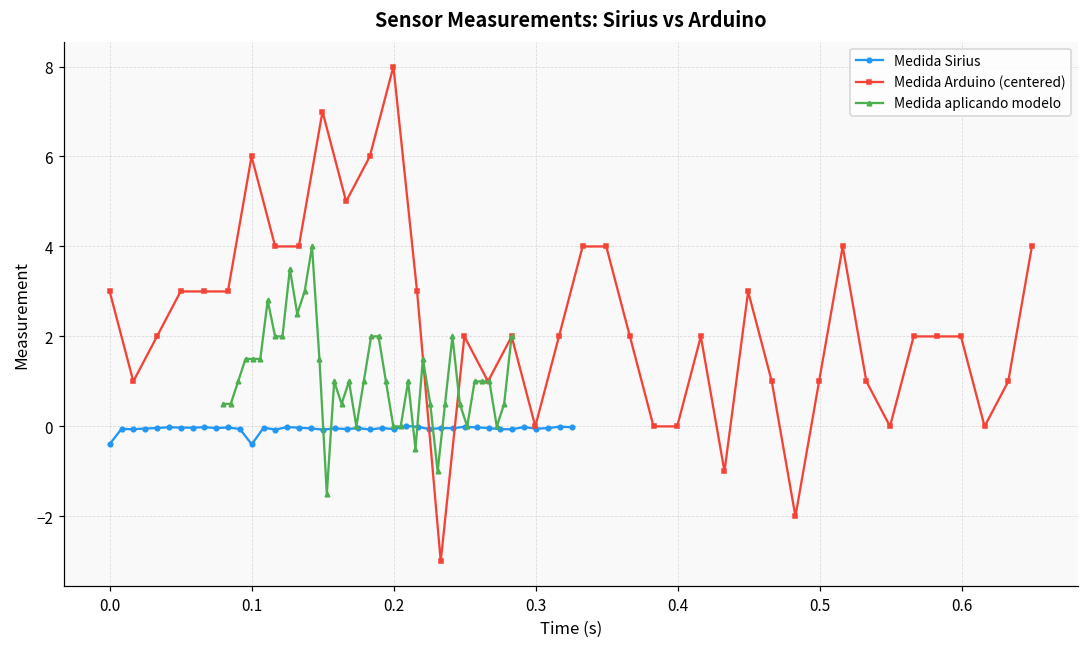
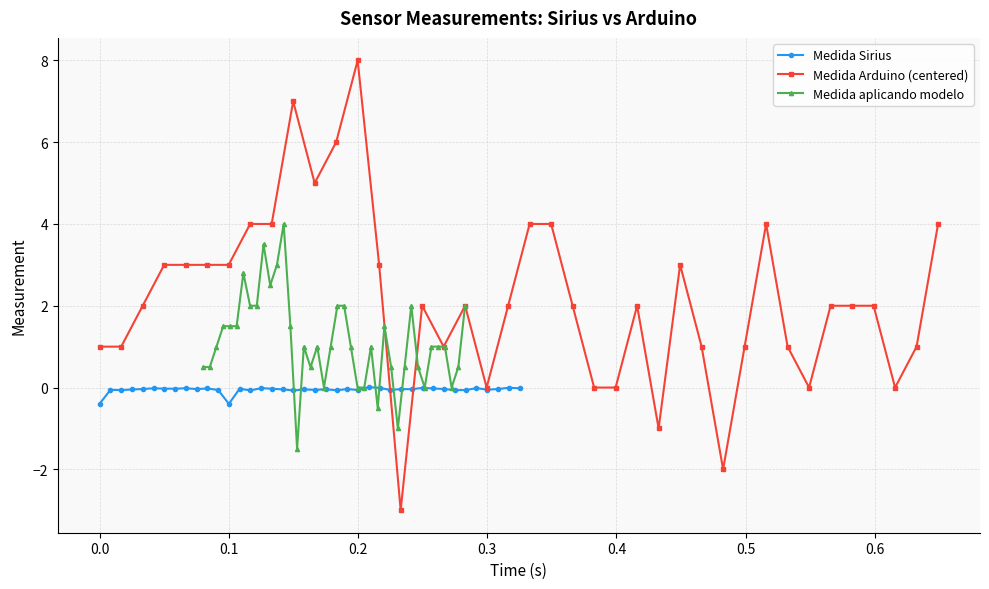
Medida Arduino (centered), 0.0: 3.0 -> 1.0
Medida Arduino (centered), 0.1: 6.0 -> 3.0
